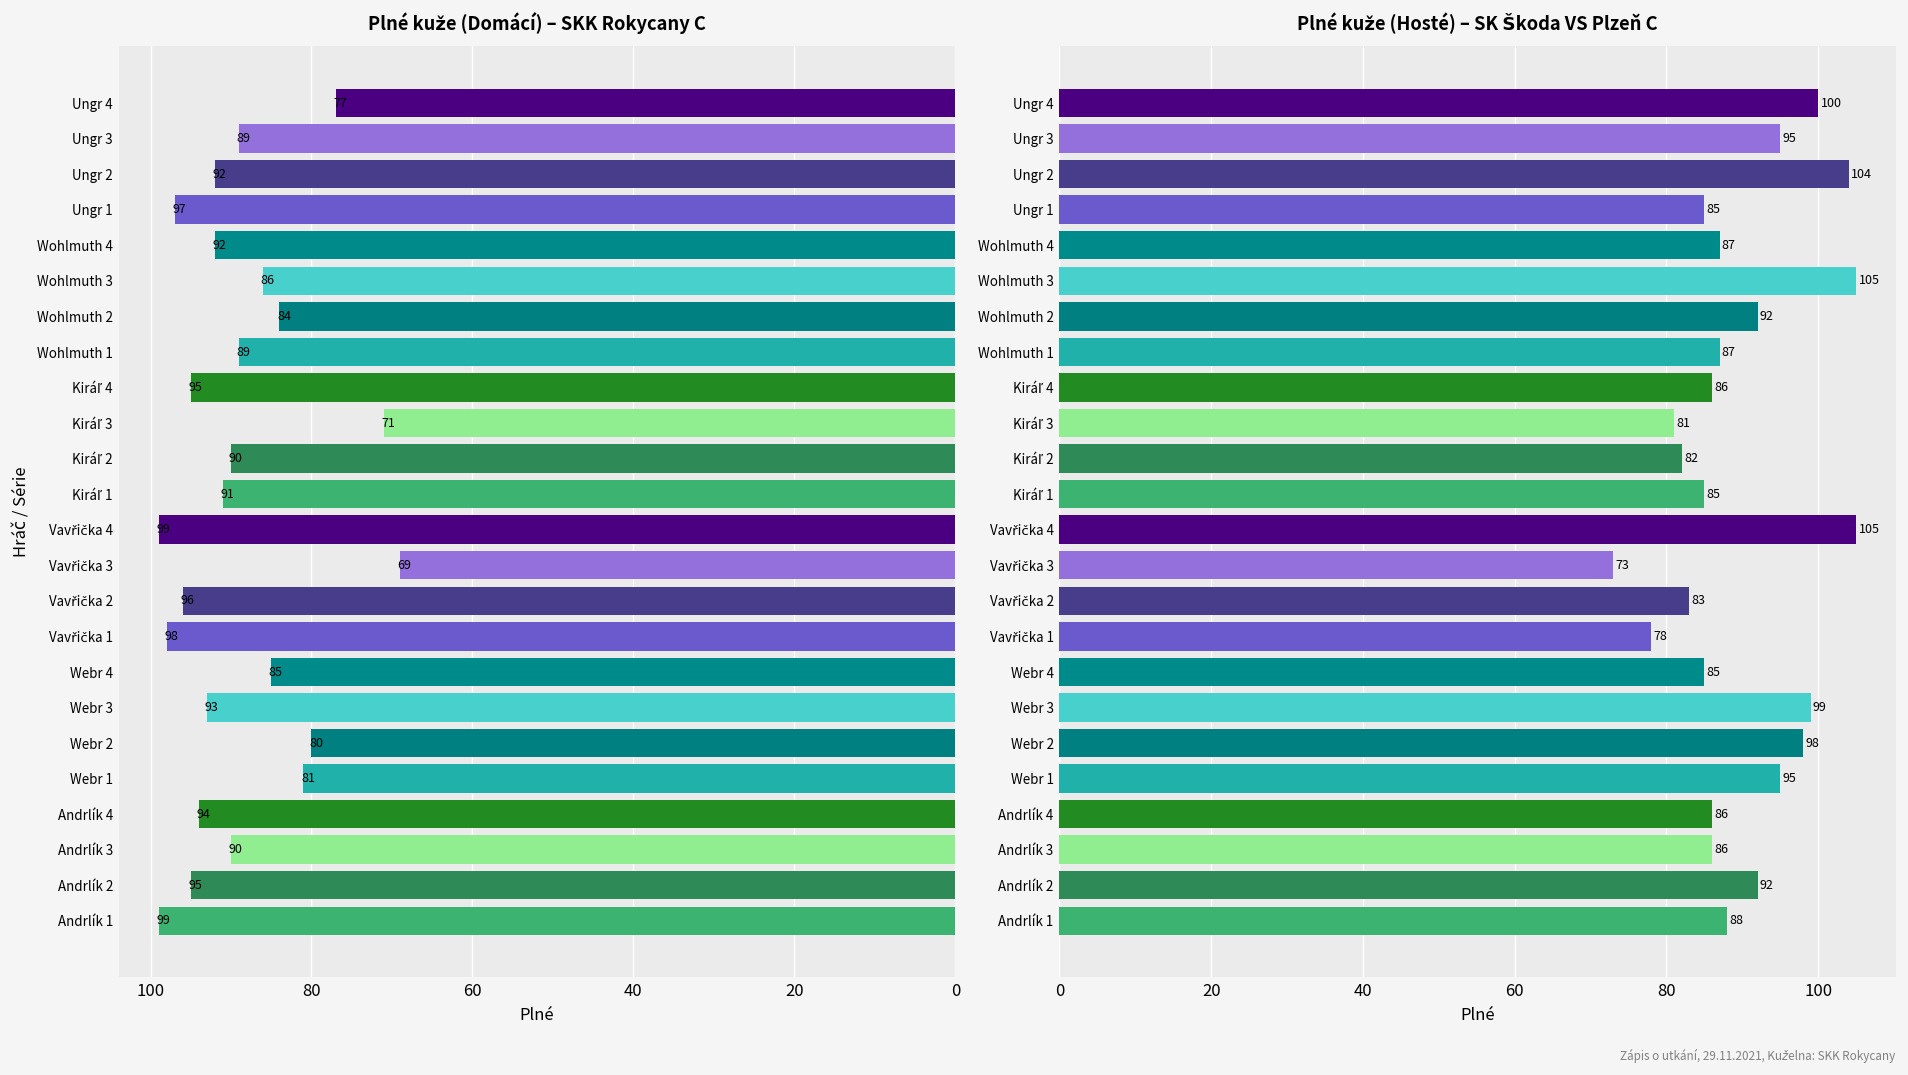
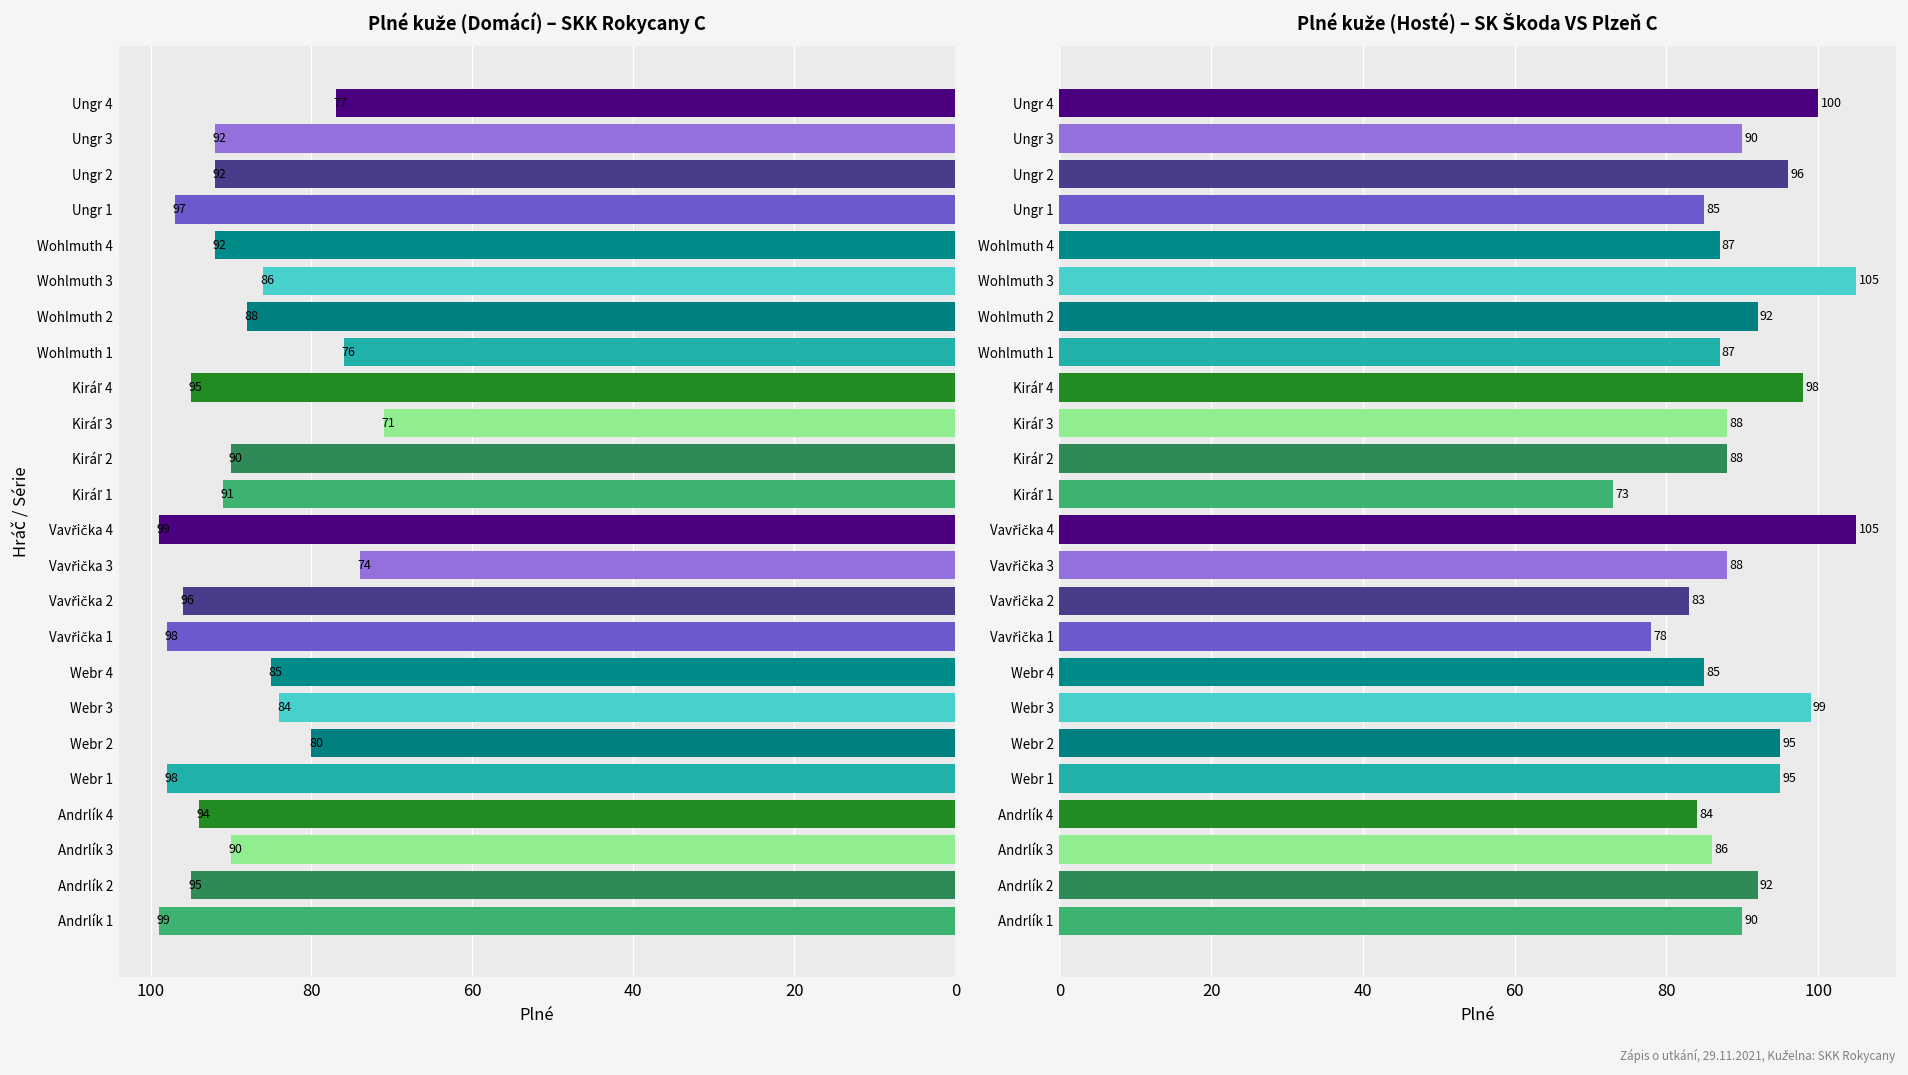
Plné kuže (Domácí) – SKK Rokycany C, Ungr 3: 89 -> 92
Plné kuže (Domácí) – SKK Rokycany C, Wohlmuth 2: 84 -> 88
Plné kuže (Domácí) – SKK Rokycany C, Wohlmuth 1: 89 -> 76
Plné kuže (Domácí) – SKK Rokycany C, Vavřička 3: 69 -> 74
Plné kuže (Domácí) – SKK Rokycany C, Webr 3: 93 -> 84
Plné kuže (Domácí) – SKK Rokycany C, Webr 1: 81 -> 98
Plné kuže (Hosté) – SK Škoda VS Plzeň C, Ungr 3: 95 -> 90
Plné kuže (Hosté) – SK Škoda VS Plzeň C, Ungr 2: 104 -> 96
Plné kuže (Hosté) – SK Škoda VS Plzeň C, Kiráľ 4: 86 -> 98
Plné kuže (Hosté) – SK Škoda VS Plzeň C, Kiráľ 3: 81 -> 88
Plné kuže (Hosté) – SK Škoda VS Plzeň C, Kiráľ 2: 82 -> 88
Plné kuže (Hosté) – SK Škoda VS Plzeň C, Kiráľ 1: 85 -> 73
Plné kuže (Hosté) – SK Škoda VS Plzeň C, Vavřička 3: 73 -> 88
Plné kuže (Hosté) – SK Škoda VS Plzeň C, Webr 2: 98 -> 95
Plné kuže (Hosté) – SK Škoda VS Plzeň C, Andrlík 4: 86 -> 84
Plné kuže (Hosté) – SK Škoda VS Plzeň C, Andrlík 1: 88 -> 90
